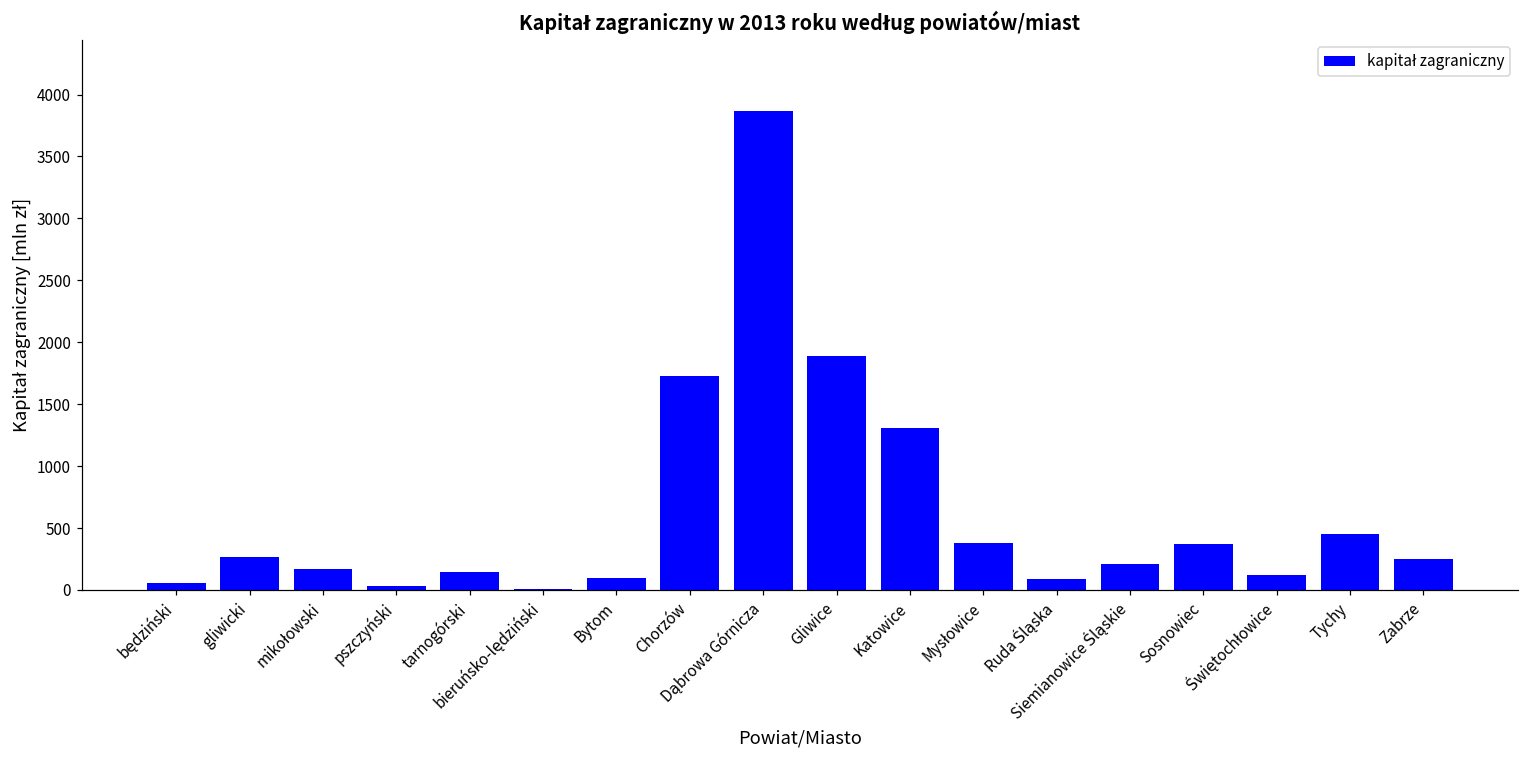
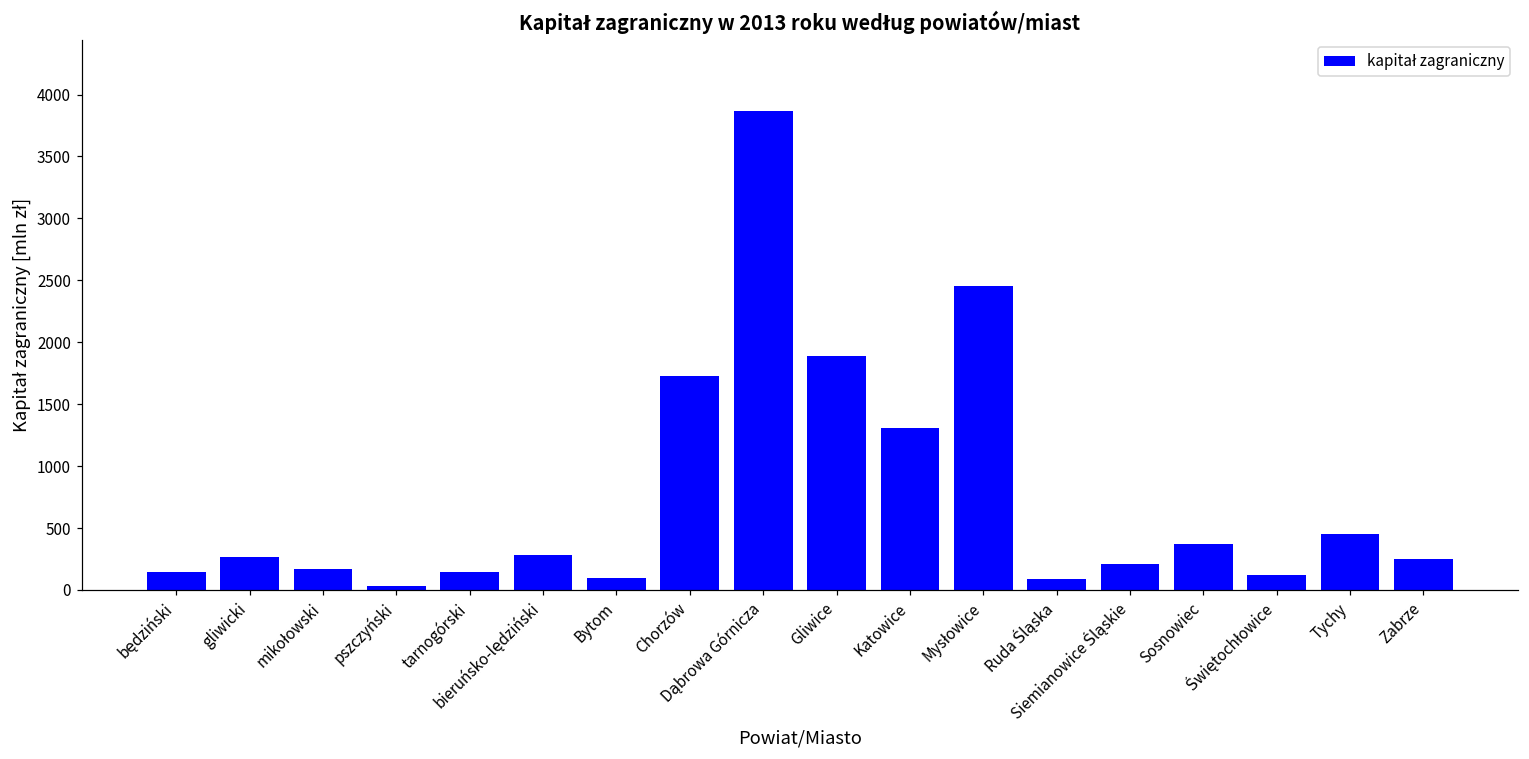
będziński: 50 -> 150
bieruńsko-lędziński: 0 -> 280
Mysłowice: 380 -> 2460
